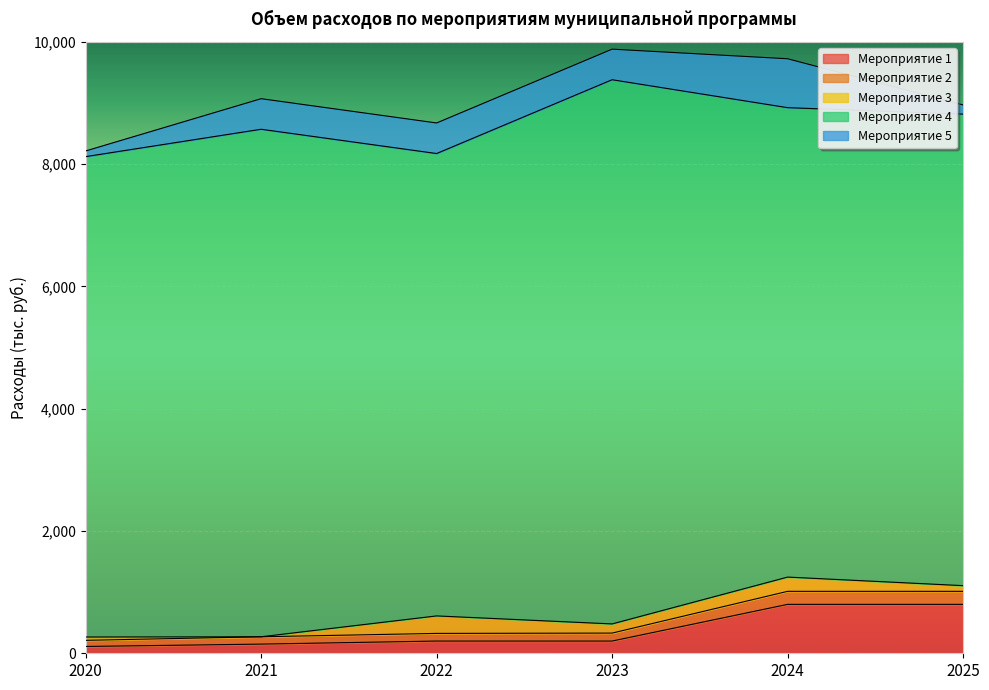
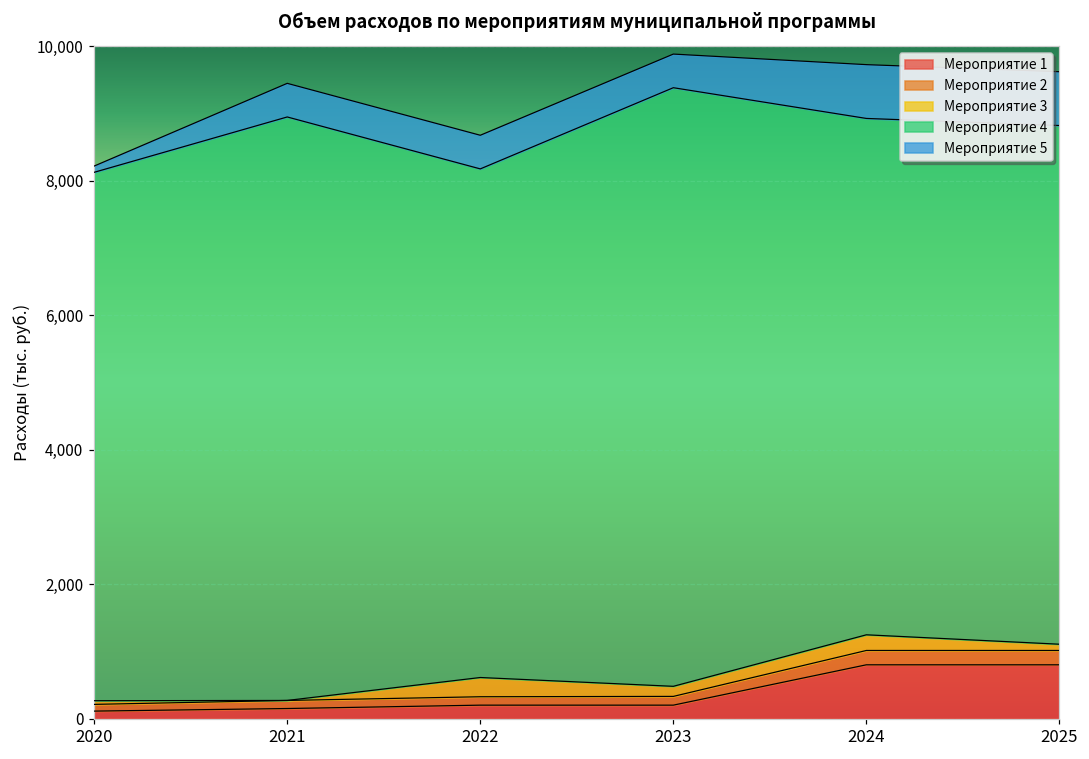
Мероприятие 4, 2021: 8,300 -> 8,700
Мероприятие 5, 2025: 200 -> 800
